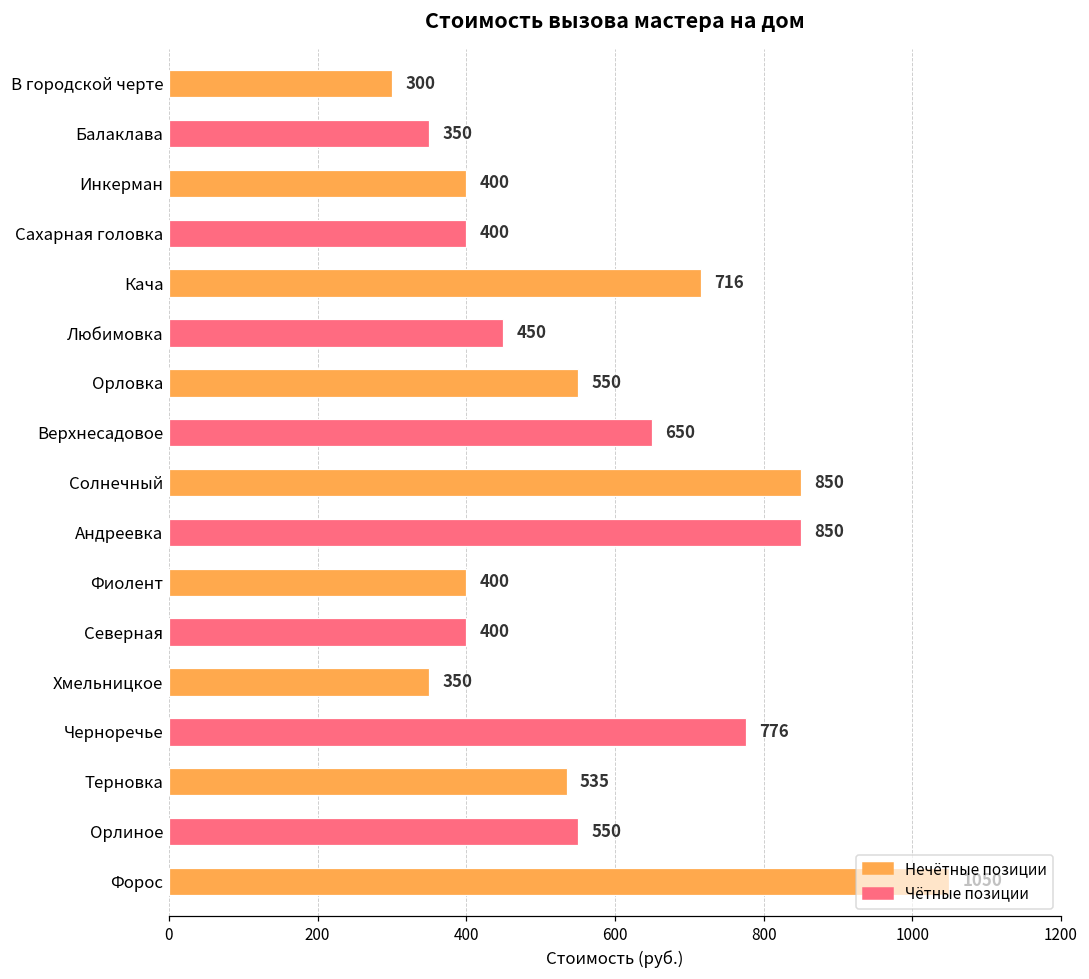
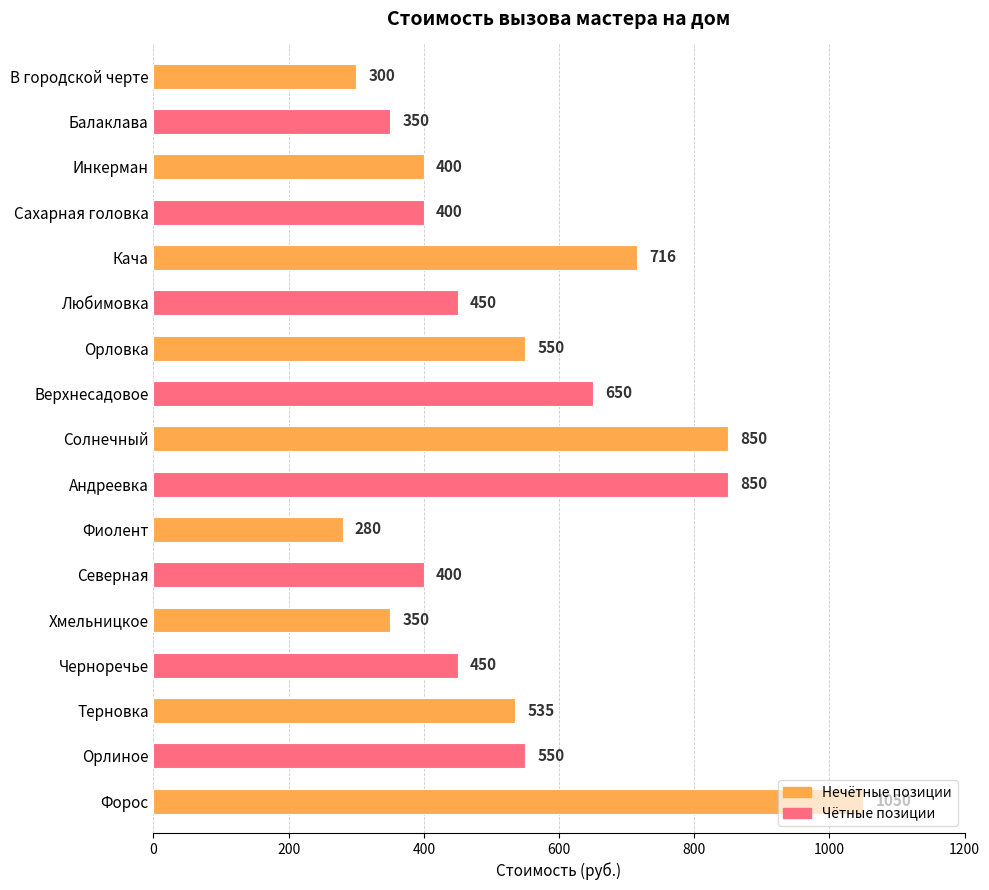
Фиолент: 400 -> 280
Черноречье: 776 -> 450
